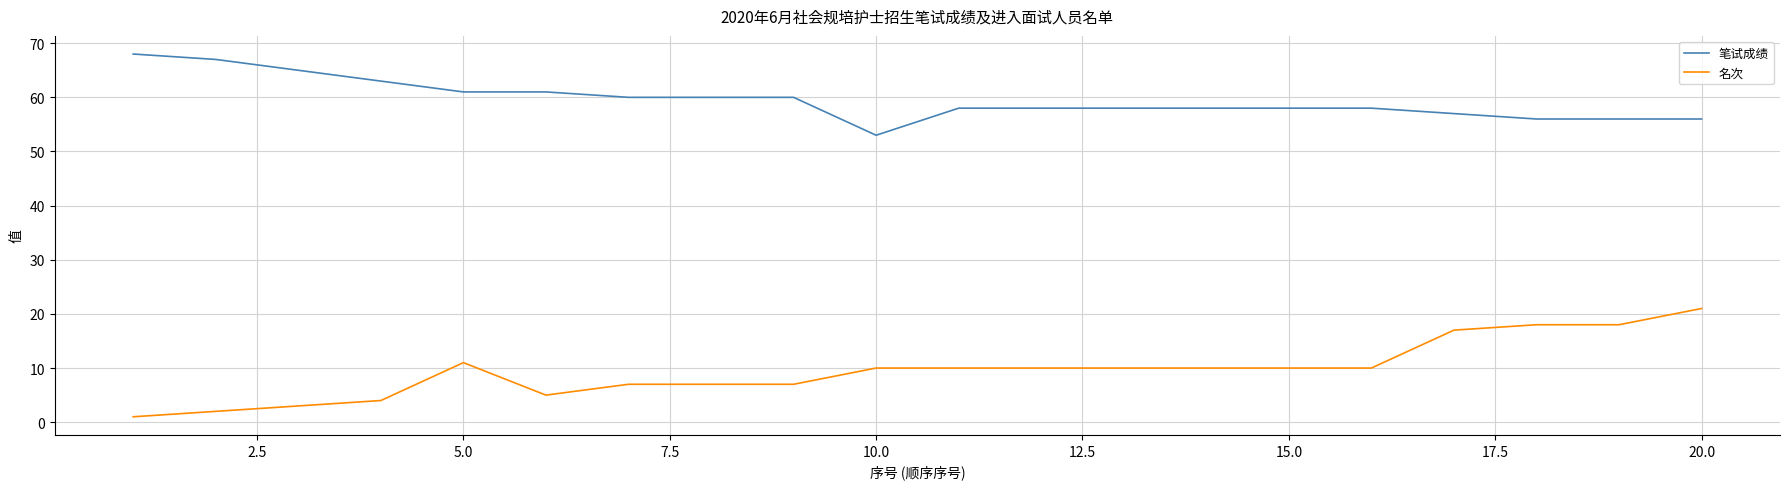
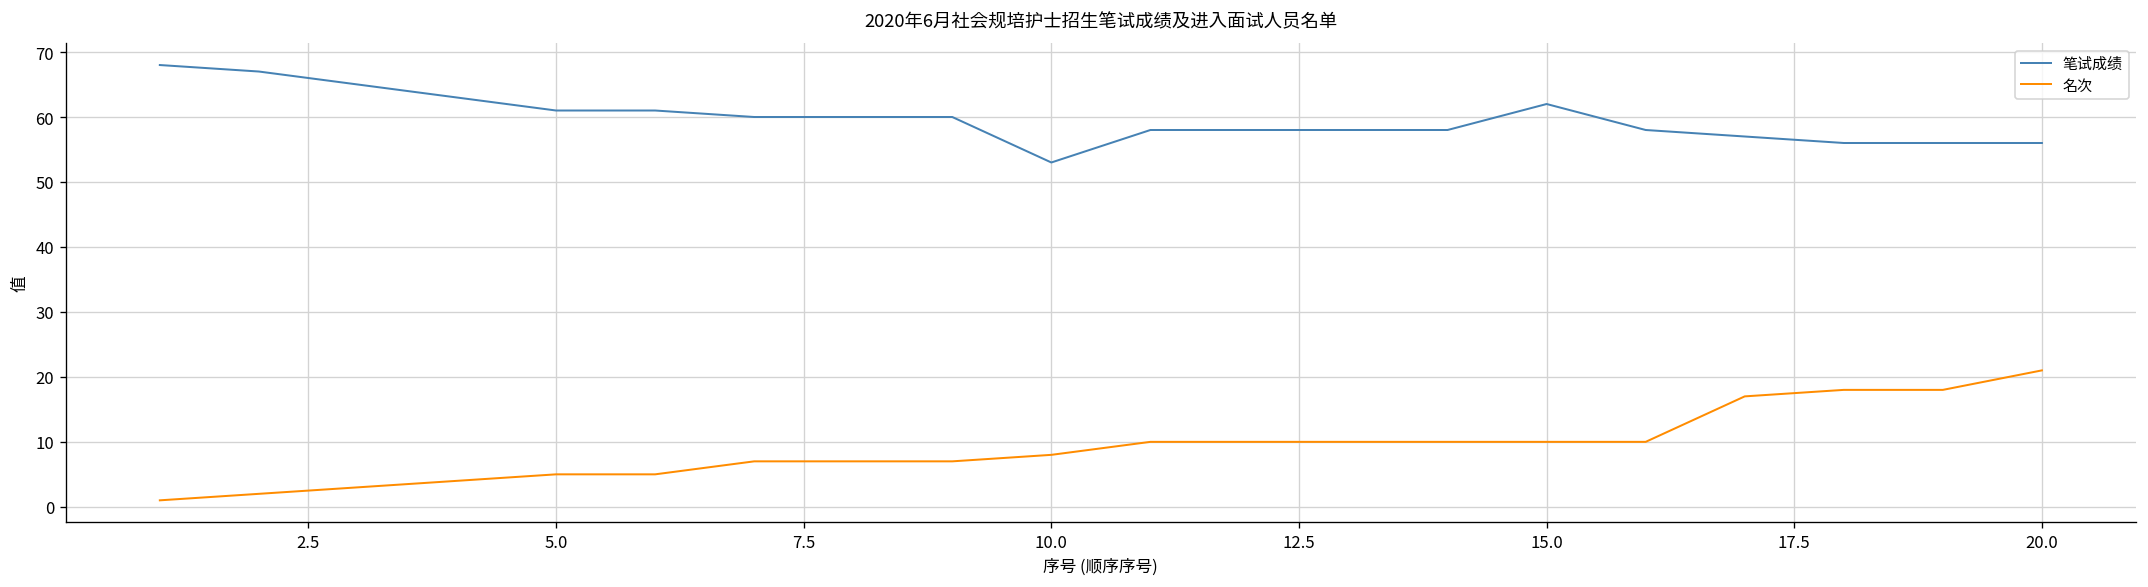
名次, 5.0: 11 -> 5
名次, 10.0: 10 -> 8
笔试成绩, 15.0: 58 -> 62
